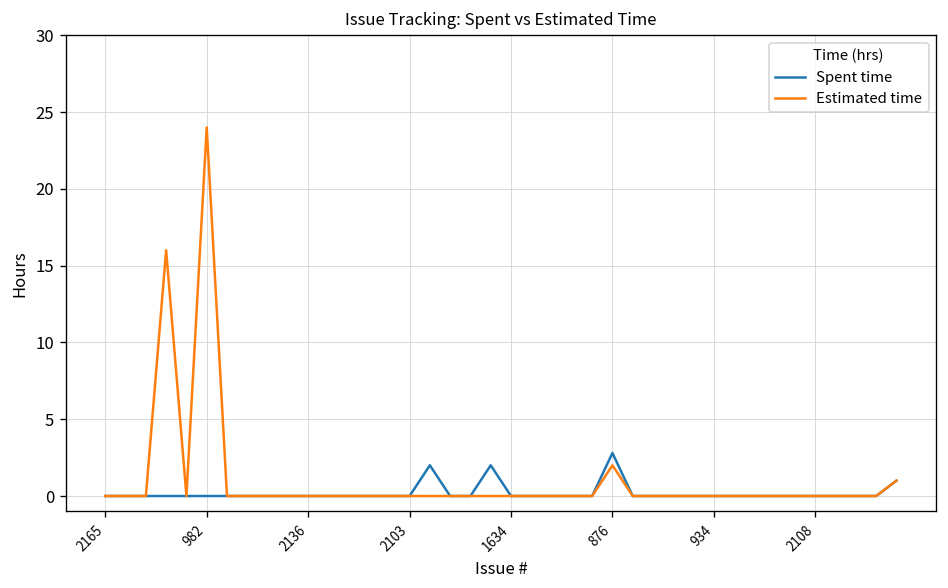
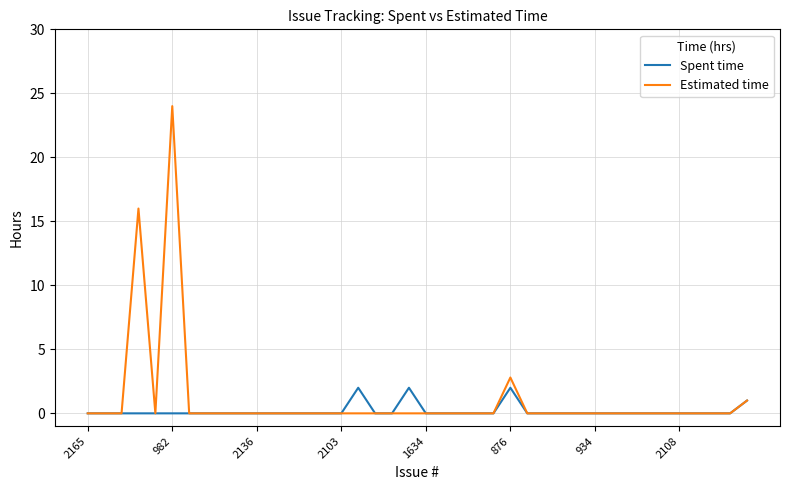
Spent time, 876: 2.8 -> 2.0
Estimated time, 876: 2.0 -> 2.8
